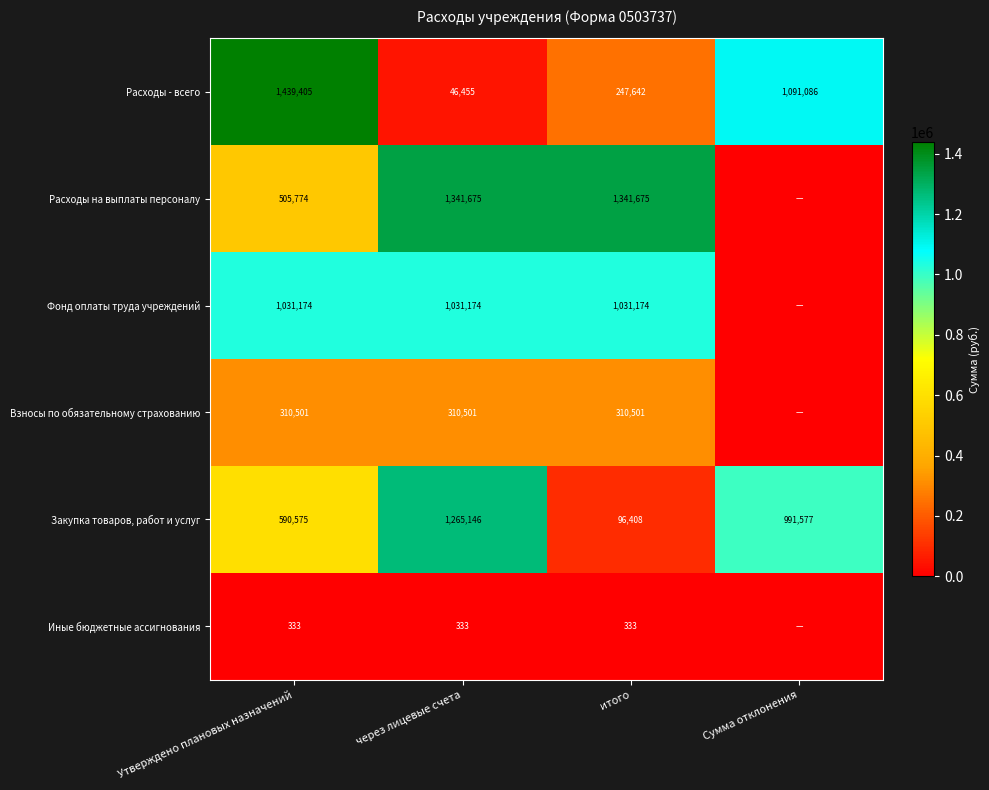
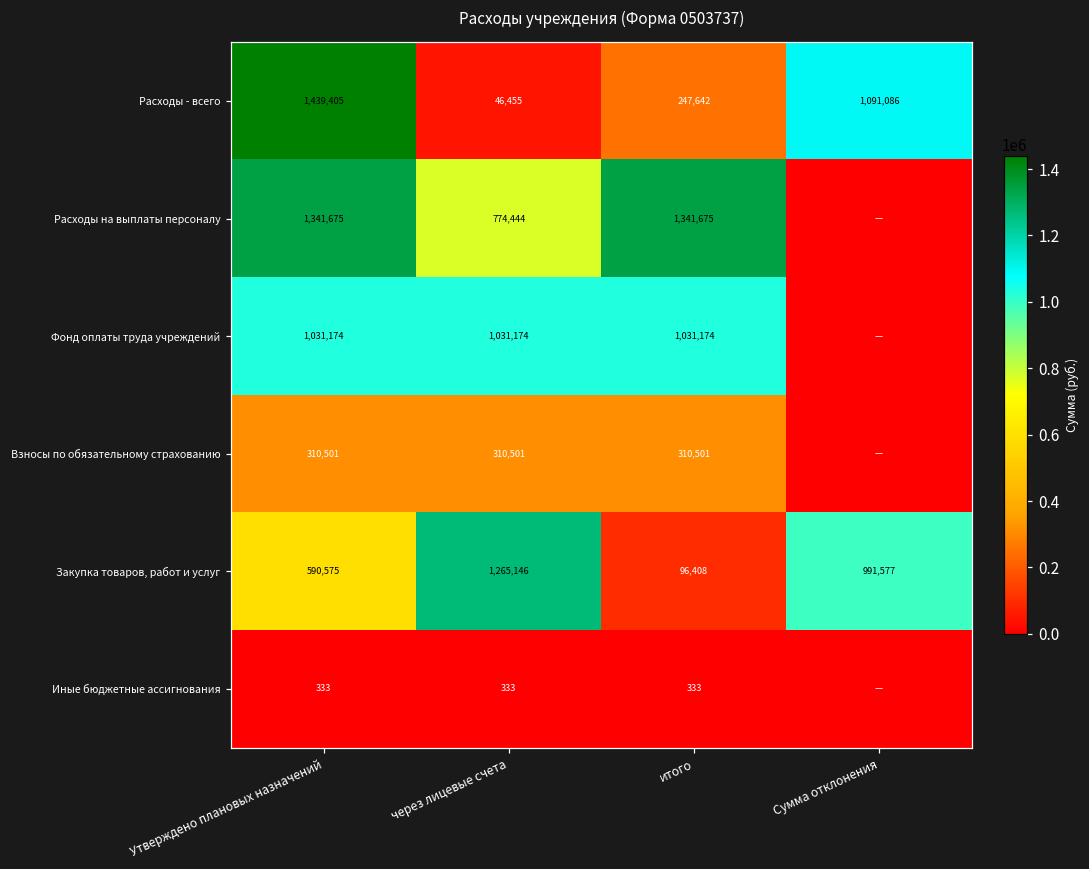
Расходы на выплаты персоналу, Утверждено плановых назначений: 505,774 -> 1,341,675
Расходы на выплаты персоналу, через лицевые счета: 1,341,675 -> 774,444
